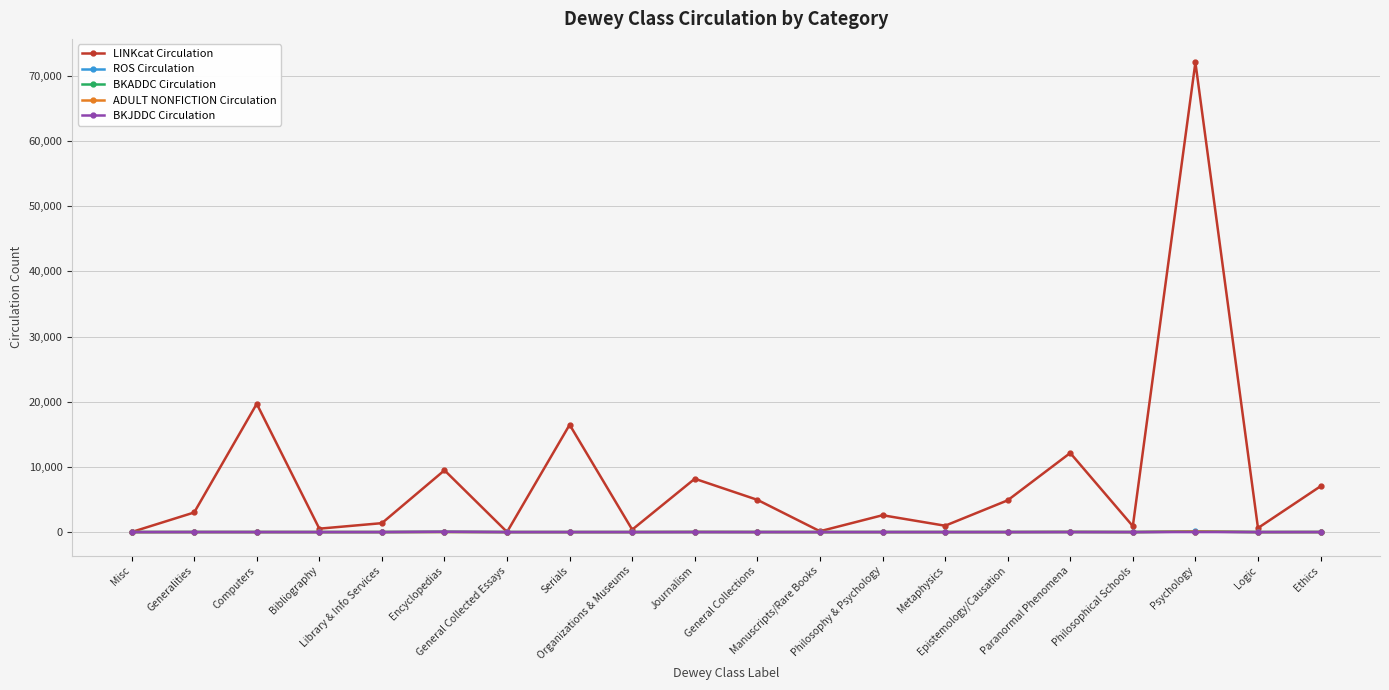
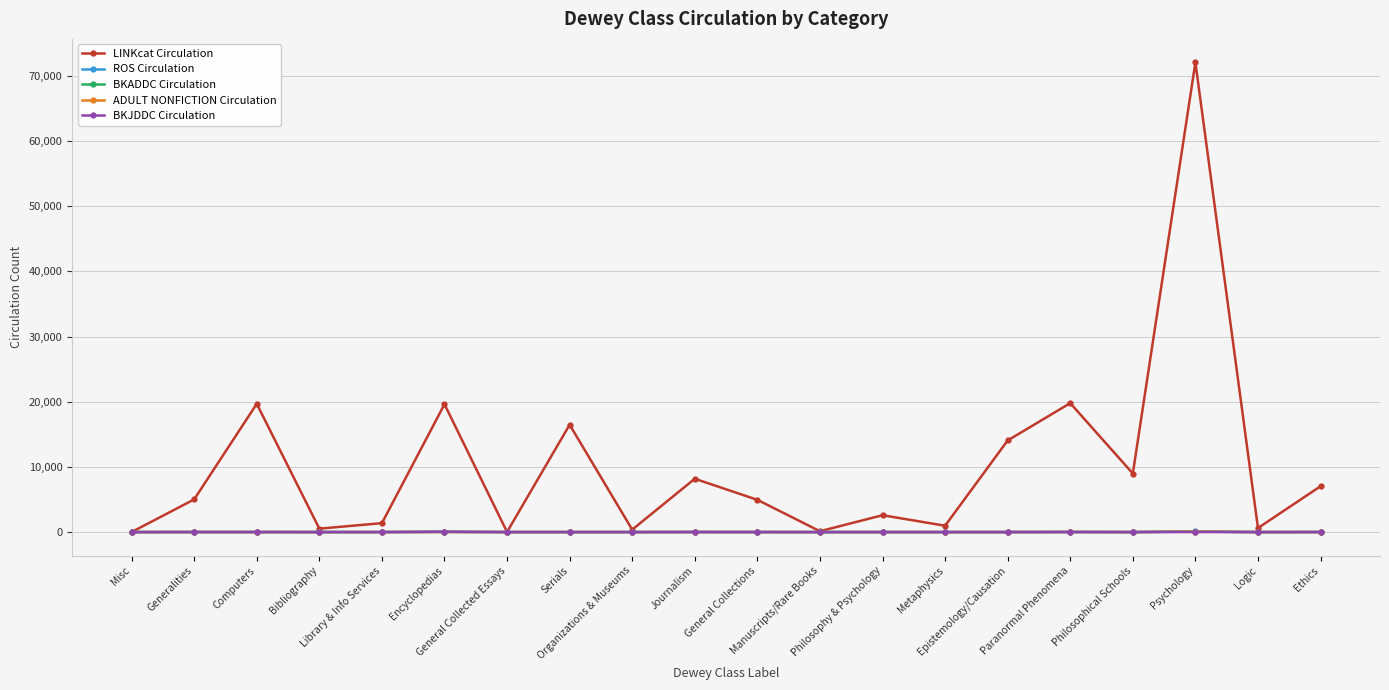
LINKcat Circulation, Generalities: 3,000 -> 5,000
LINKcat Circulation, Encyclopedias: 9,000 -> 20,000
LINKcat Circulation, Epistemology/Causation: 5,000 -> 14,000
LINKcat Circulation, Paranormal Phenomena: 12,000 -> 20,000
LINKcat Circulation, Philosophical Schools: 1,000 -> 9,000
